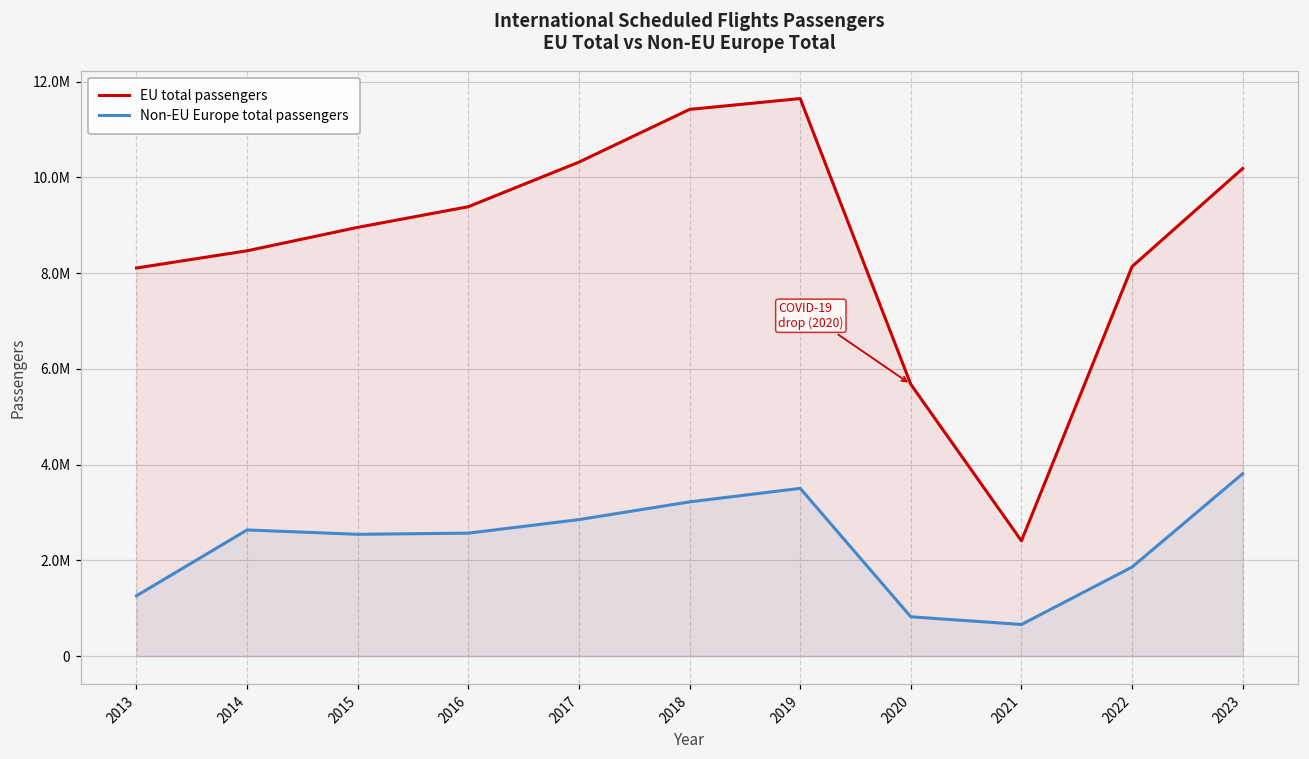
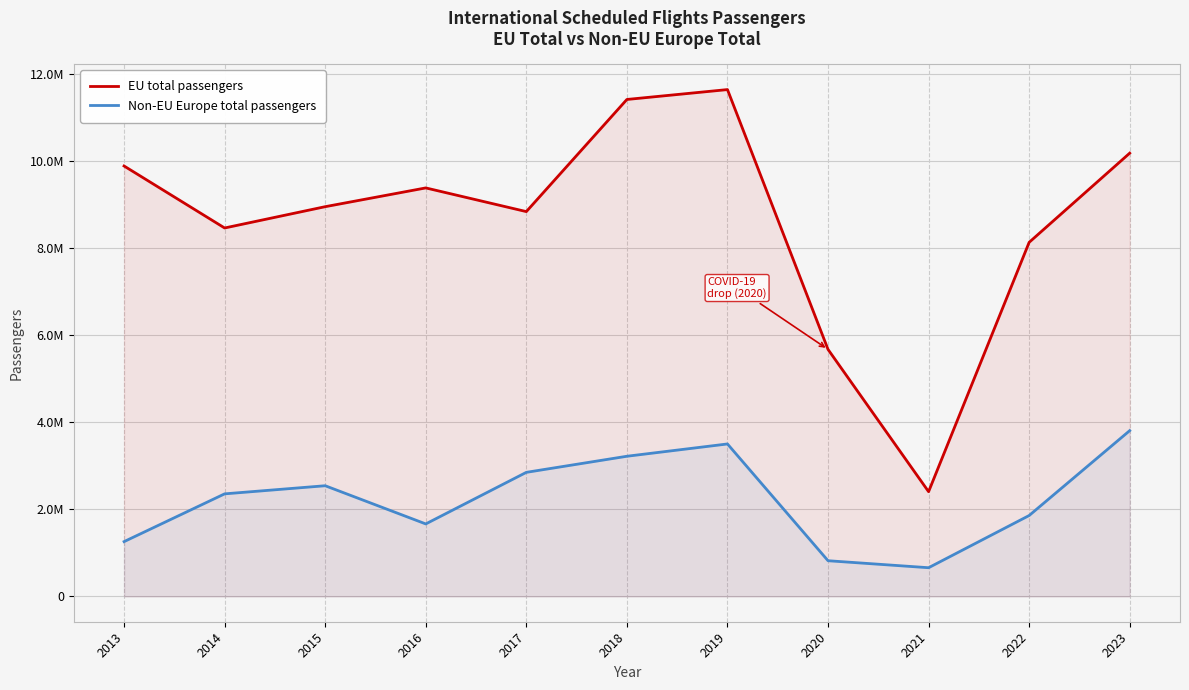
EU total passengers, 2013: 8100000 -> 9900000
Non-EU Europe total passengers, 2014: 2600000 -> 2400000
Non-EU Europe total passengers, 2016: 2600000 -> 1700000
EU total passengers, 2017: 10300000 -> 8800000
